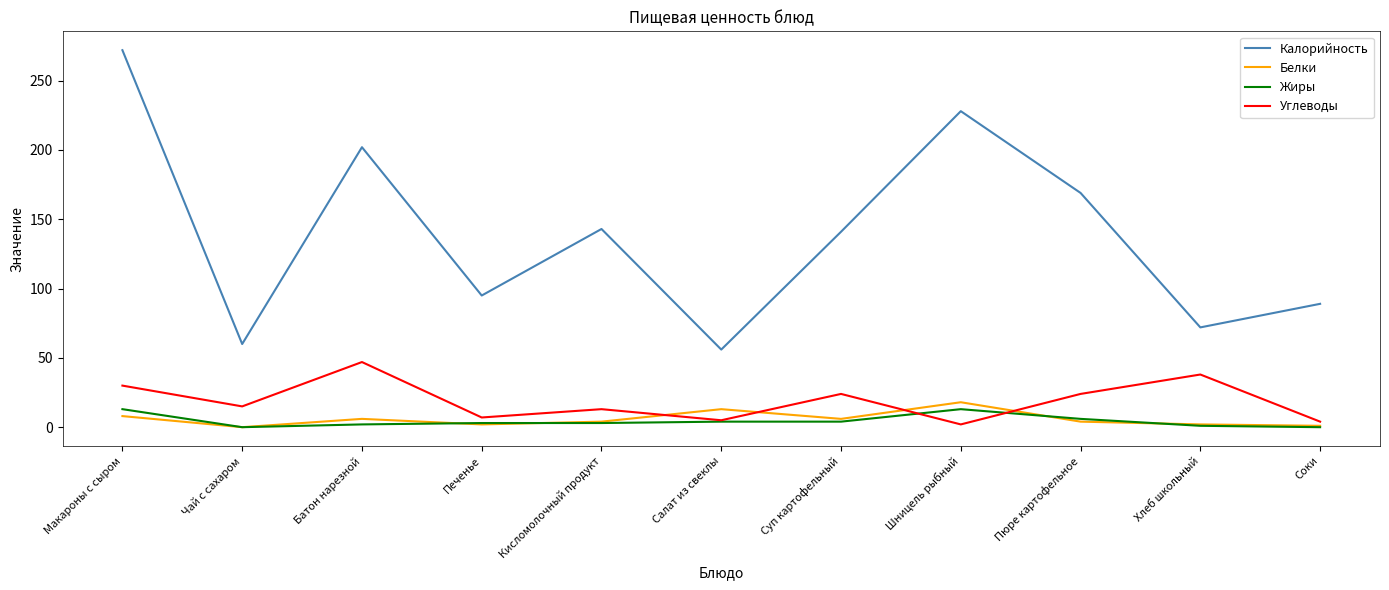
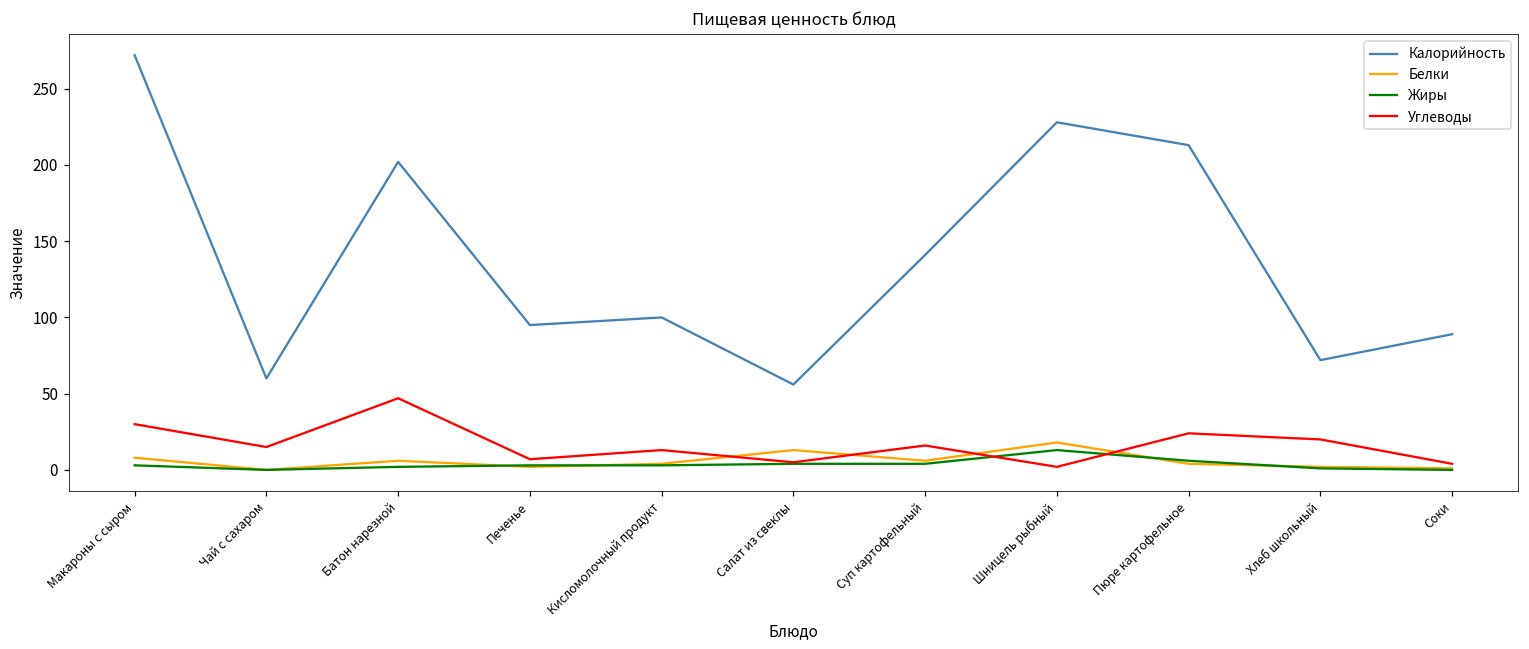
Жиры, Макароны с сыром: 13 -> 3
Калорийность, Кисломолочный продукт: 143 -> 100
Углеводы, Суп картофельный: 24 -> 16
Калорийность, Пюре картофельное: 169 -> 213
Углеводы, Хлеб школьный: 38 -> 20
